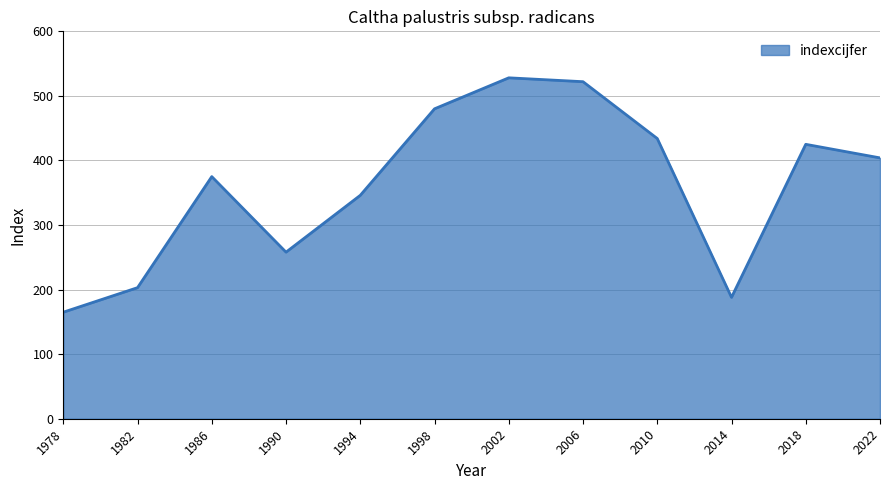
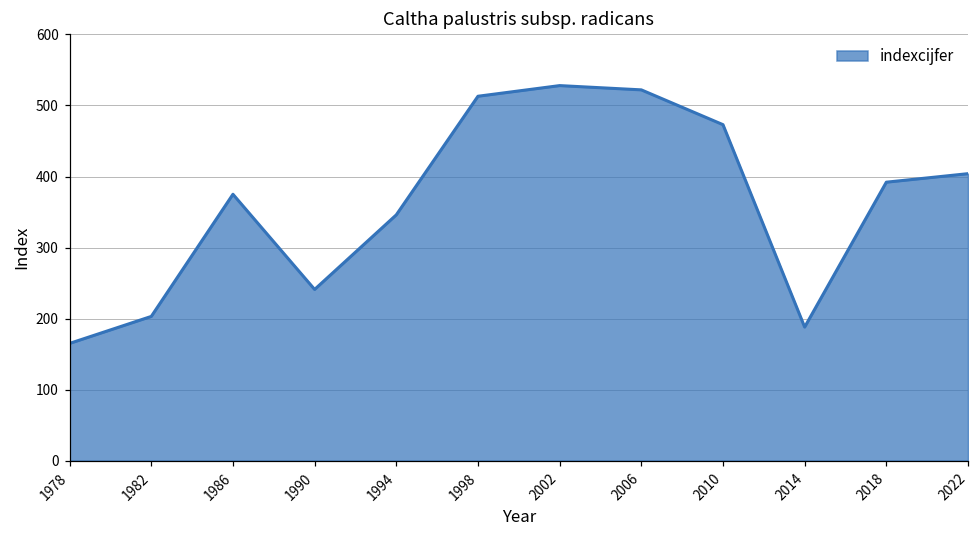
1990: 260 -> 240
1998: 480 -> 510
2010: 430 -> 470
2018: 430 -> 390
